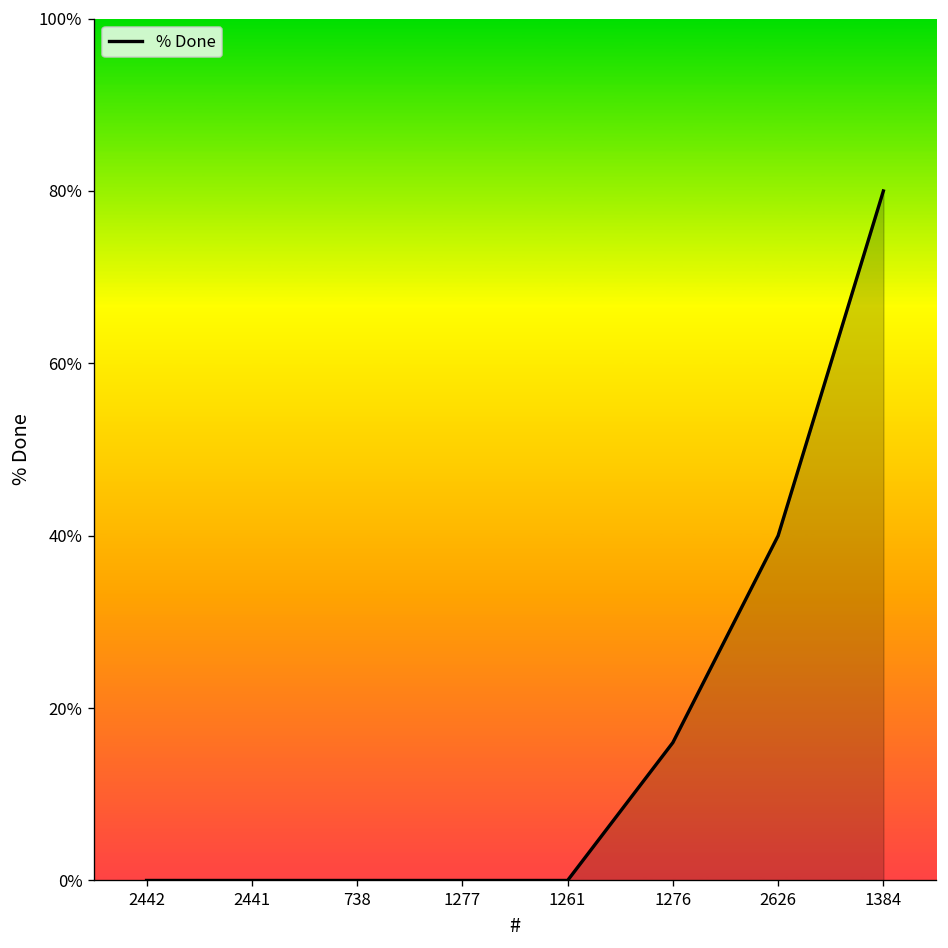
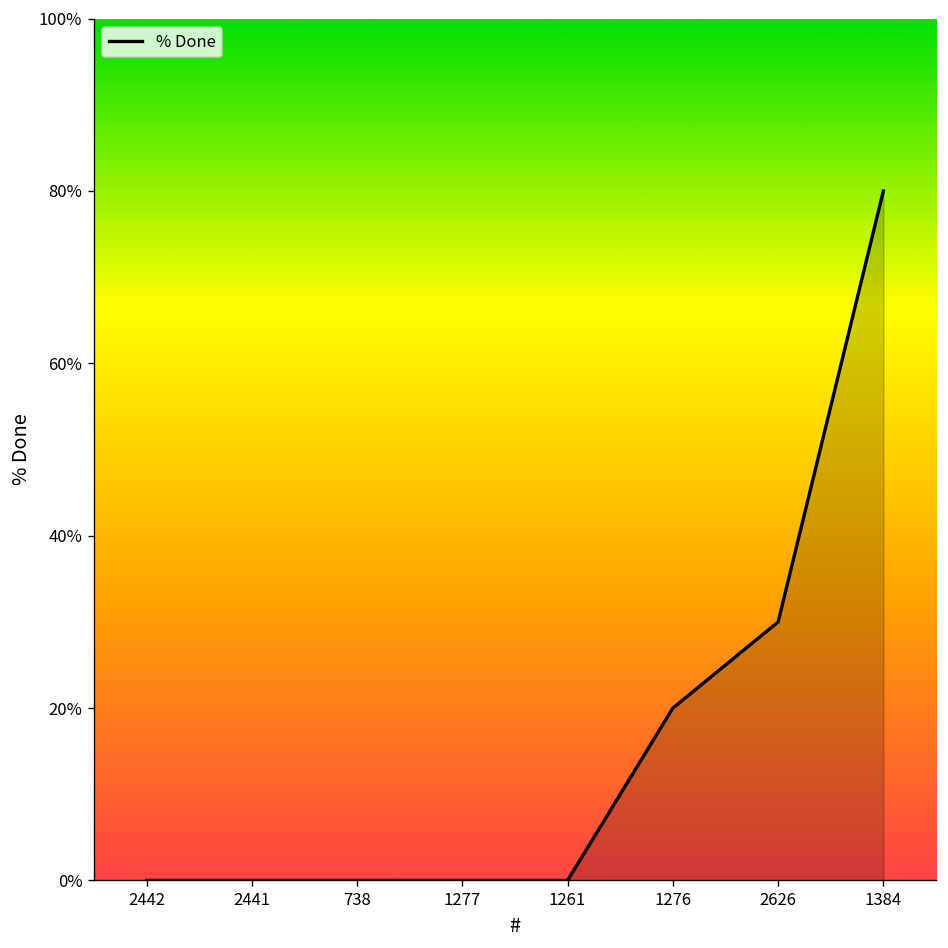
1276: 16% -> 20%
2626: 40% -> 30%
